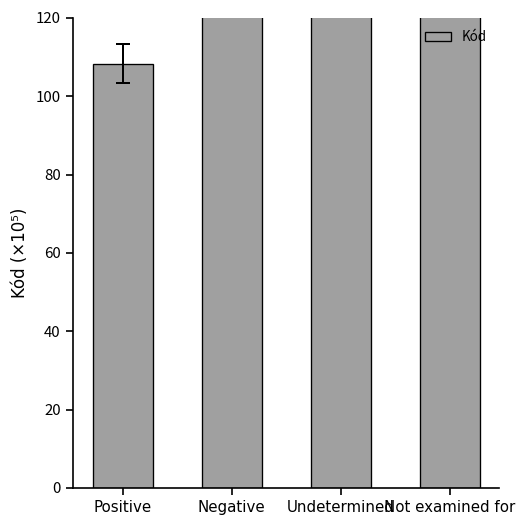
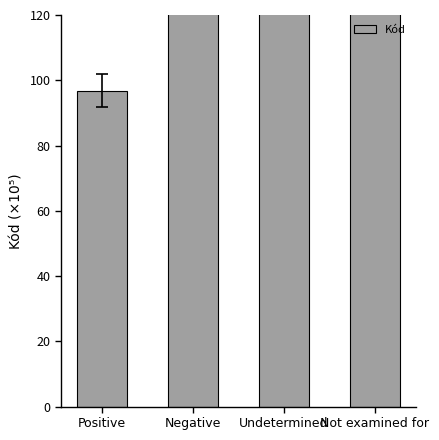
Kód, Positive: 108 -> 97
